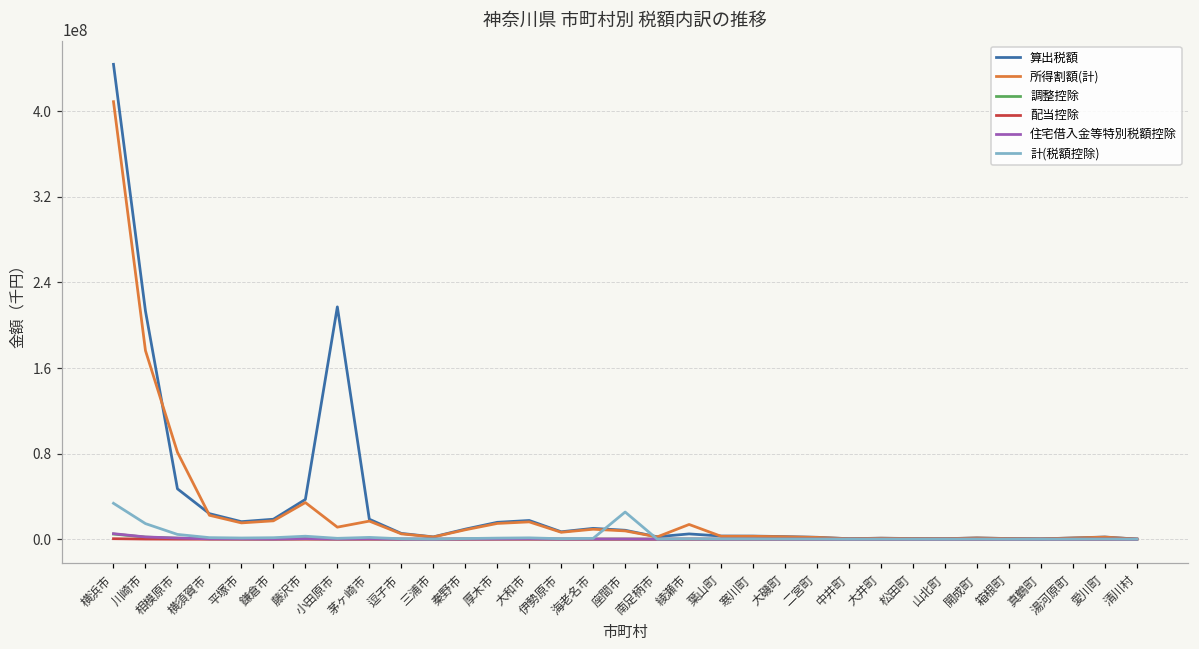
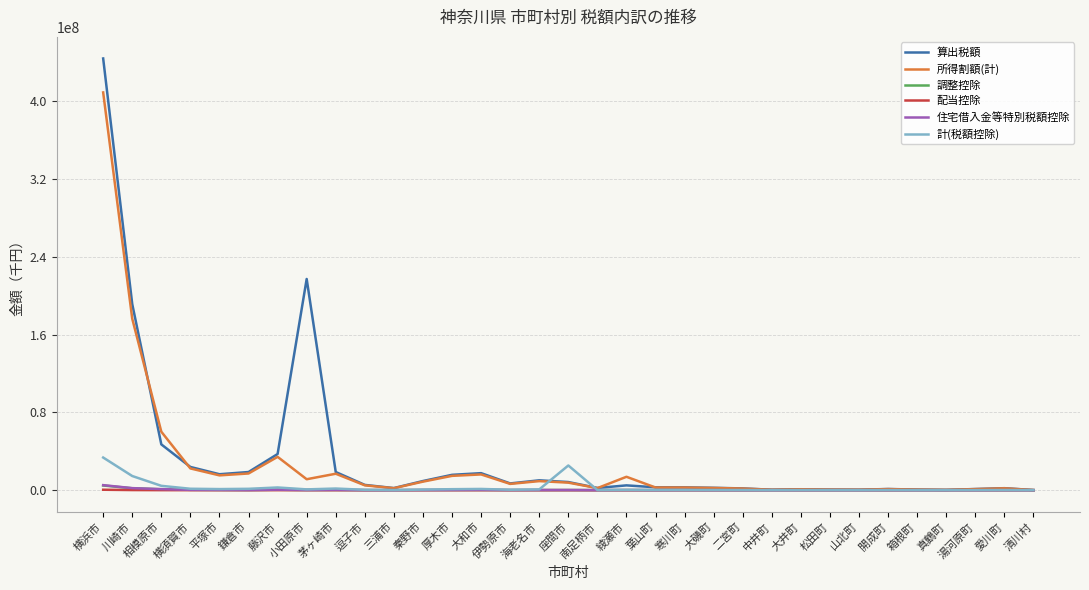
算出税額, 川崎市: 210000000 -> 190000000
所得割額(計), 相模原市: 80000000 -> 60000000
